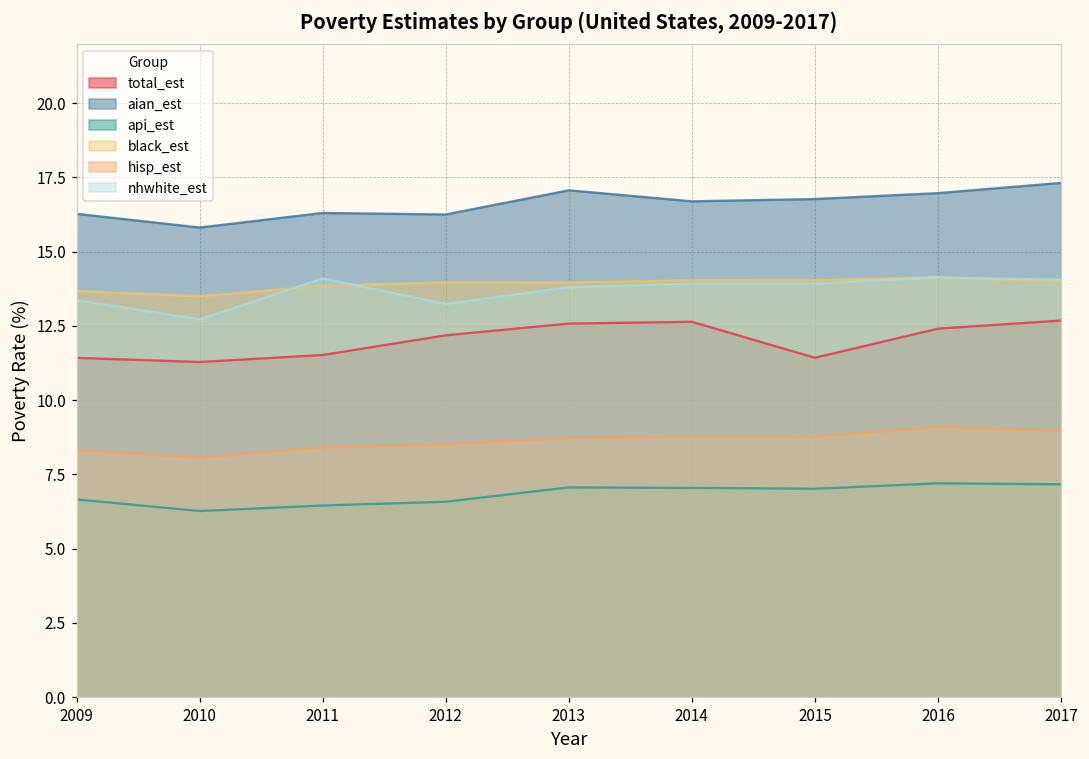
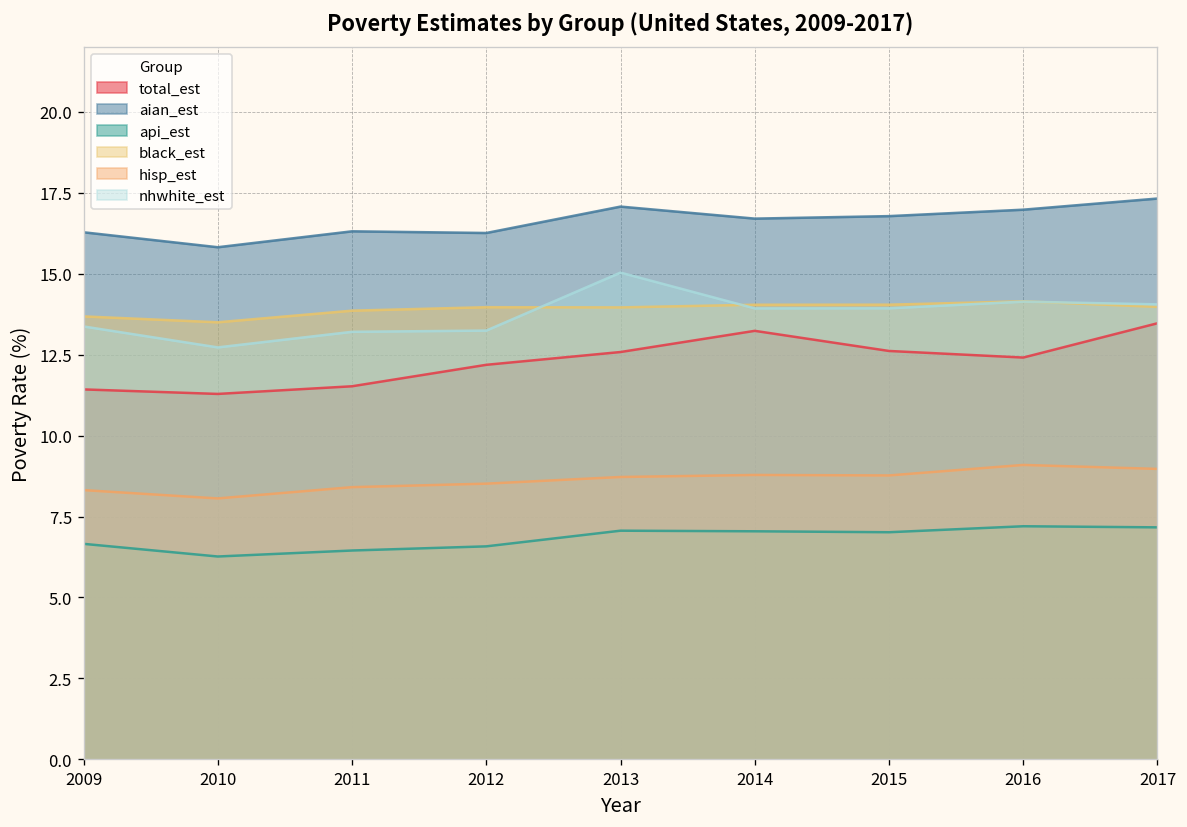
nhwhite_est, 2011: 14.1 -> 13.2
nhwhite_est, 2013: 13.8 -> 15.0
total_est, 2014: 12.6 -> 13.2
total_est, 2015: 11.4 -> 12.6
total_est, 2017: 12.7 -> 13.5
